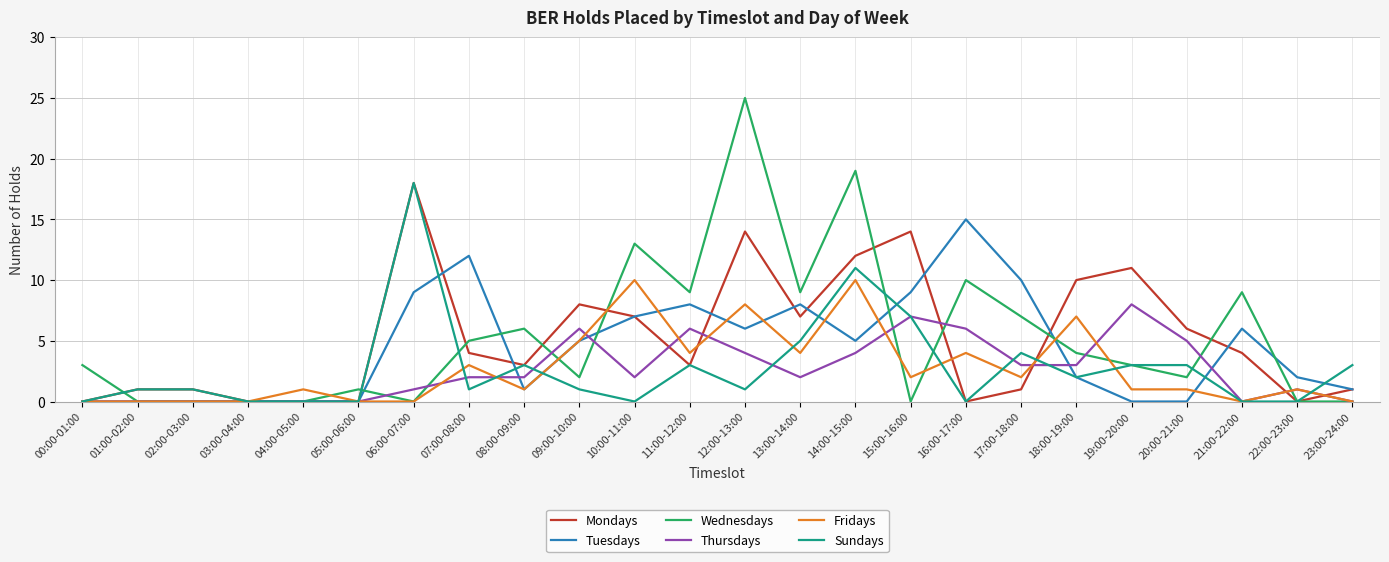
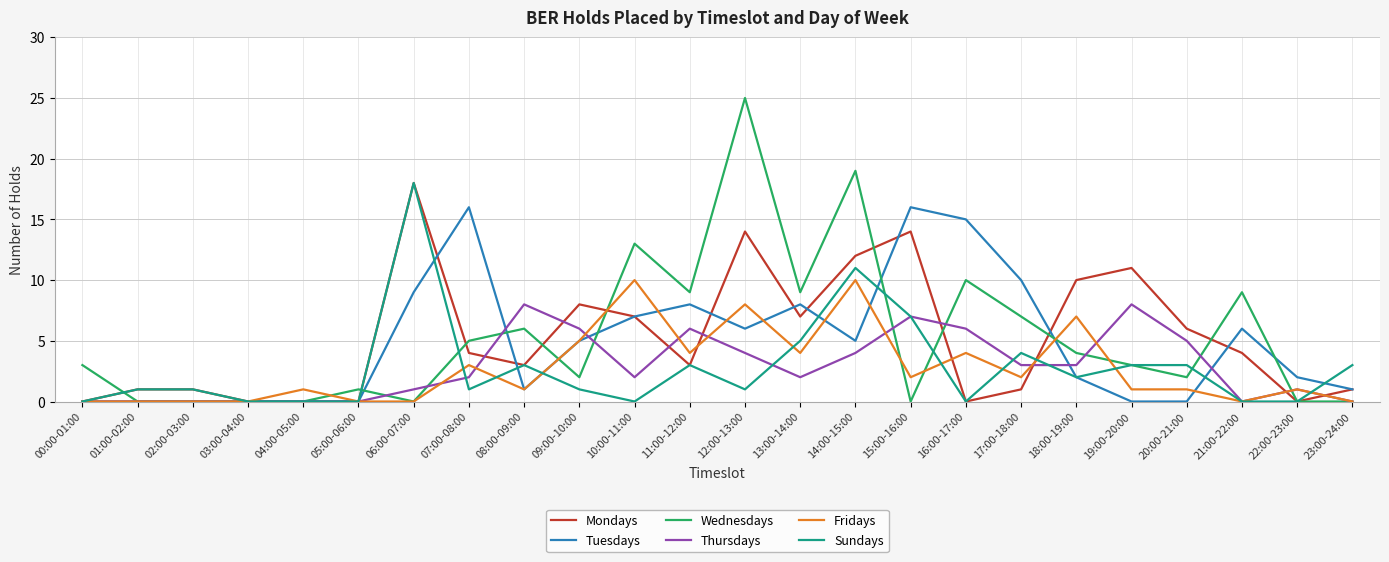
Tuesdays, 07:00-08:00: 12 -> 16
Thursdays, 08:00-09:00: 2 -> 8
Tuesdays, 15:00-16:00: 9 -> 16
